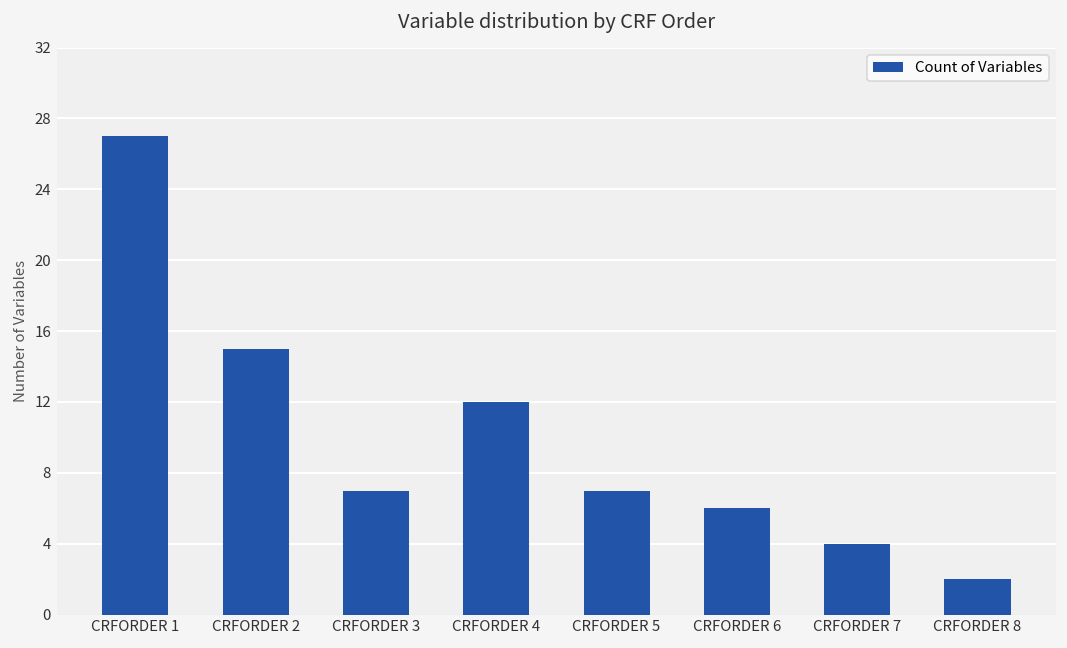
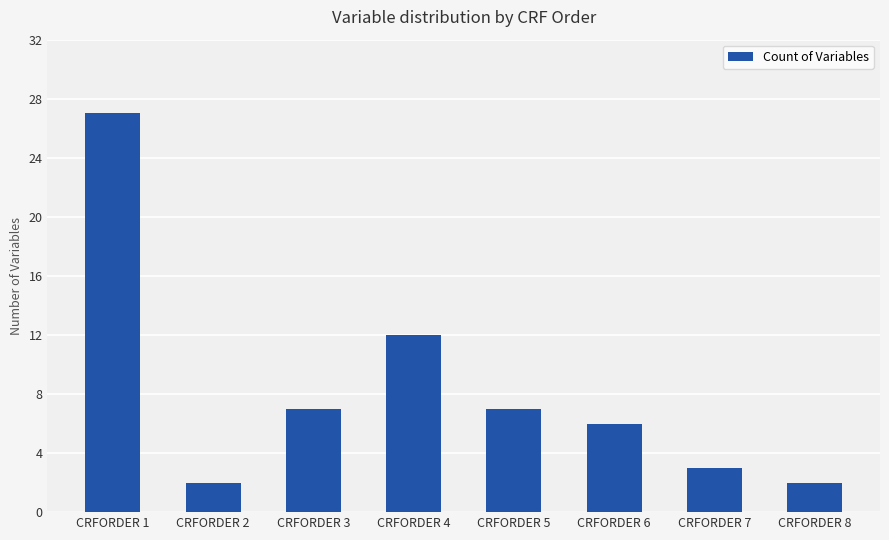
CRFORDER 2: 15 -> 2
CRFORDER 7: 4 -> 3
